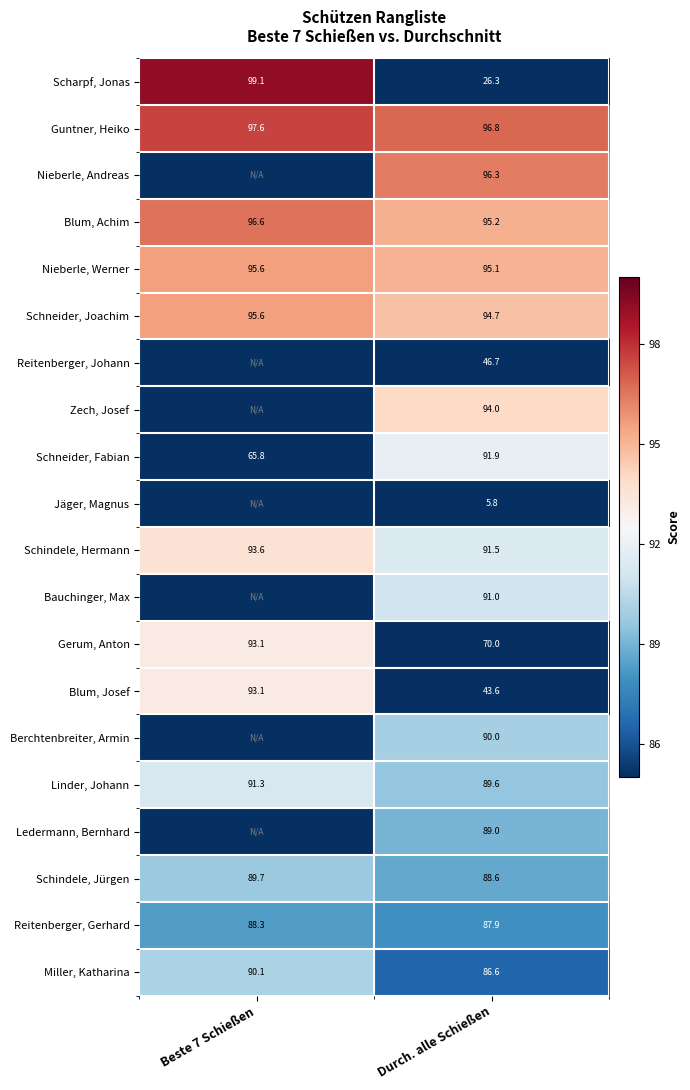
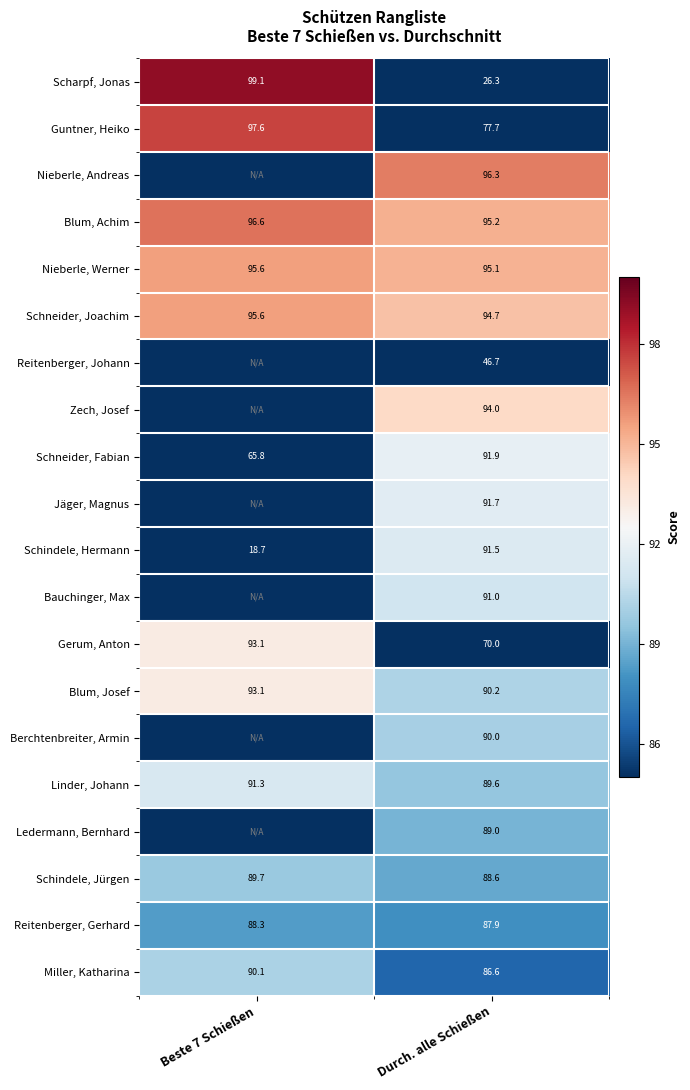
Guntner, Heiko, Durch. alle Schießen: 96.8 -> 77.7
Jäger, Magnus, Durch. alle Schießen: 5.8 -> 91.7
Schindele, Hermann, Beste 7 Schießen: 93.6 -> 18.7
Blum, Josef, Durch. alle Schießen: 43.6 -> 90.2
